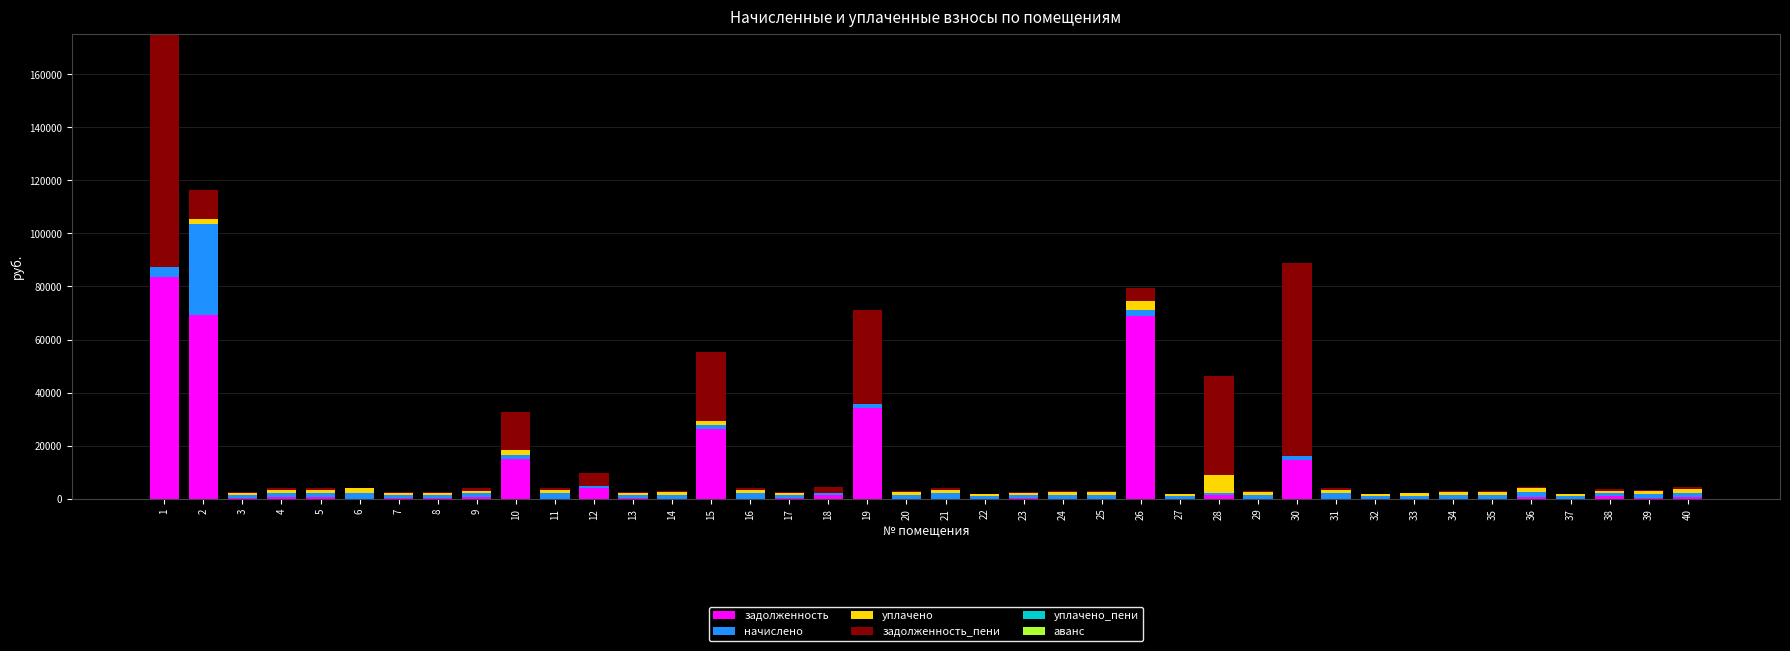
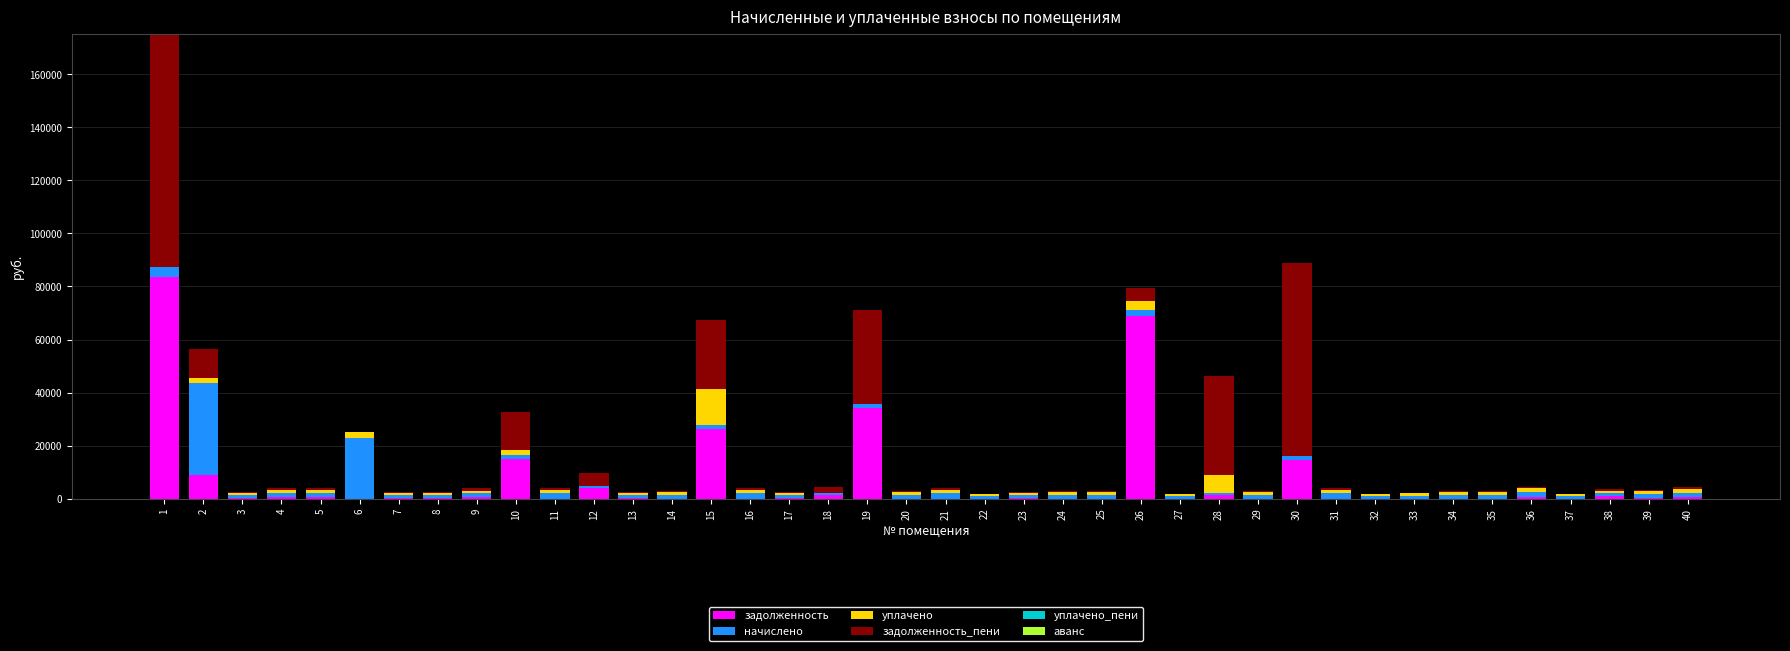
задолженность, 2: 69000 -> 9000
начислено, 6: 2000 -> 23000
уплачено, 15: 2000 -> 13000
